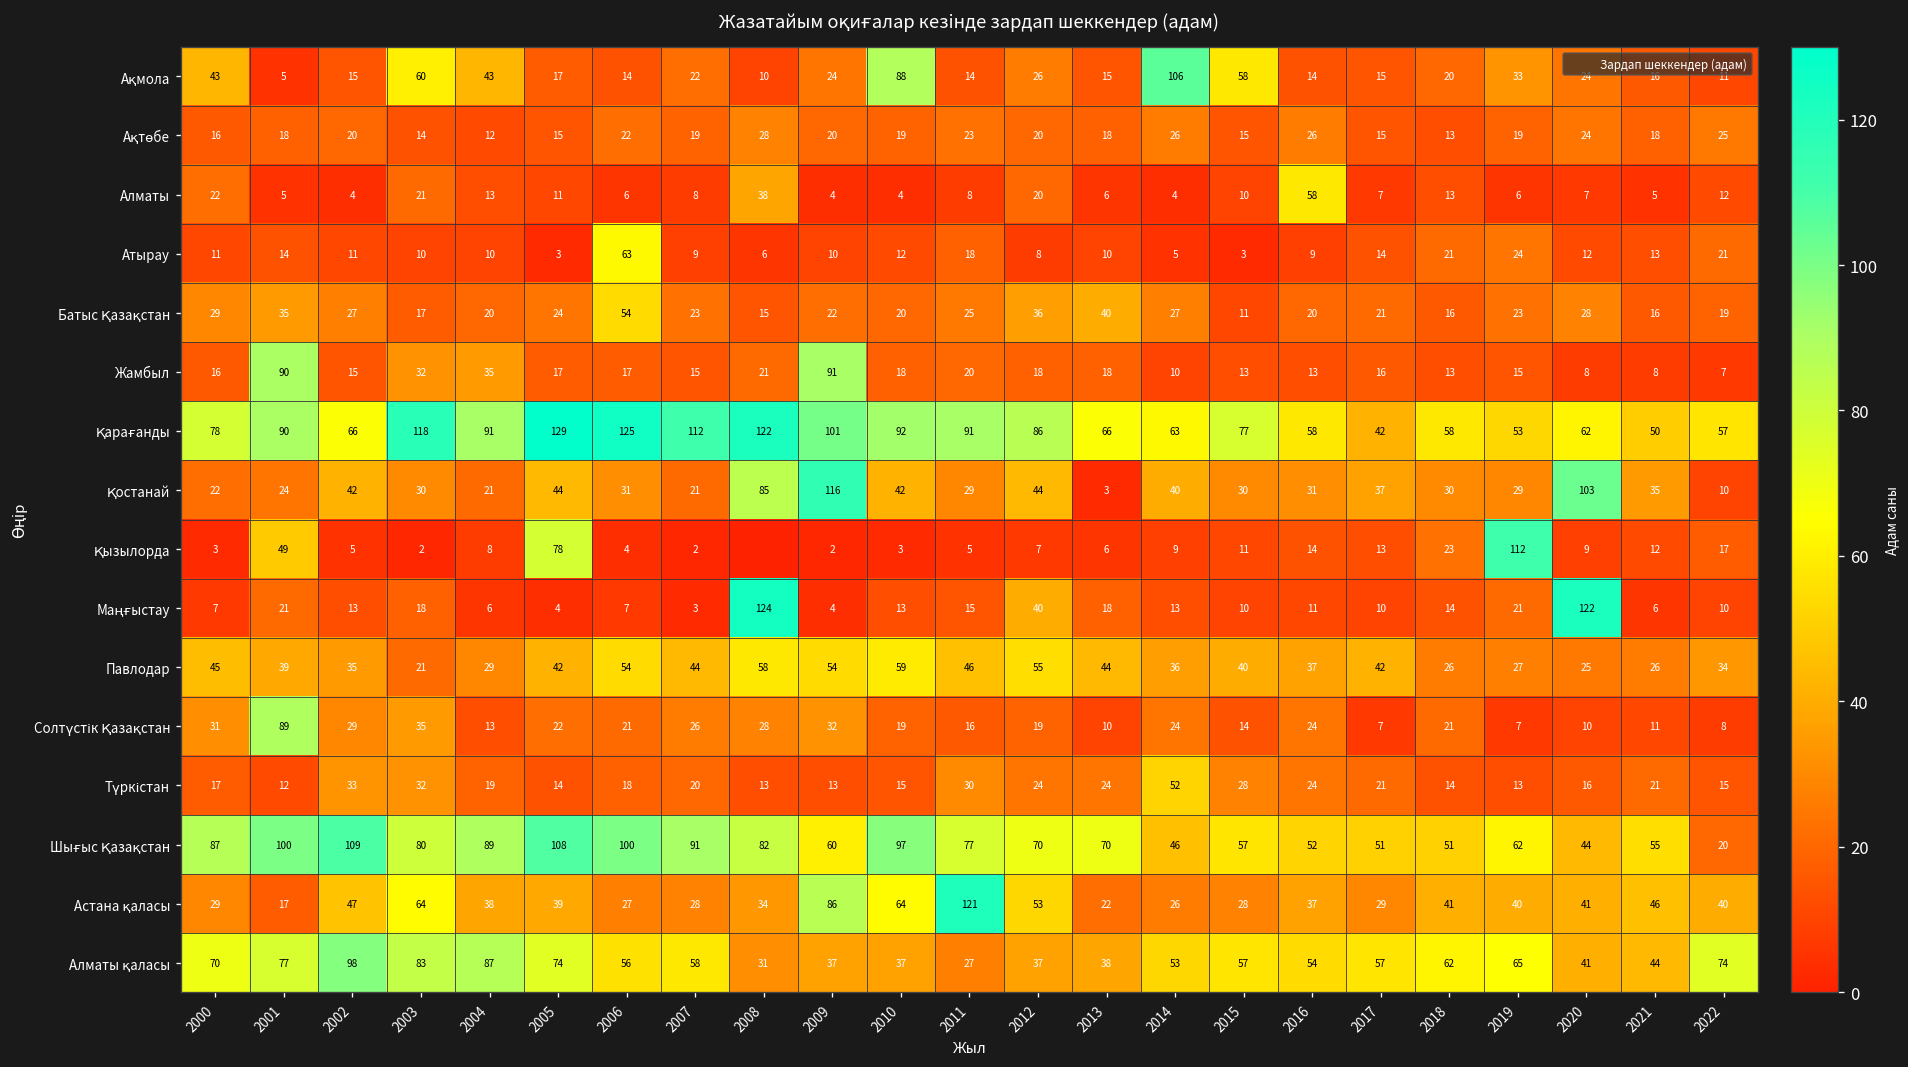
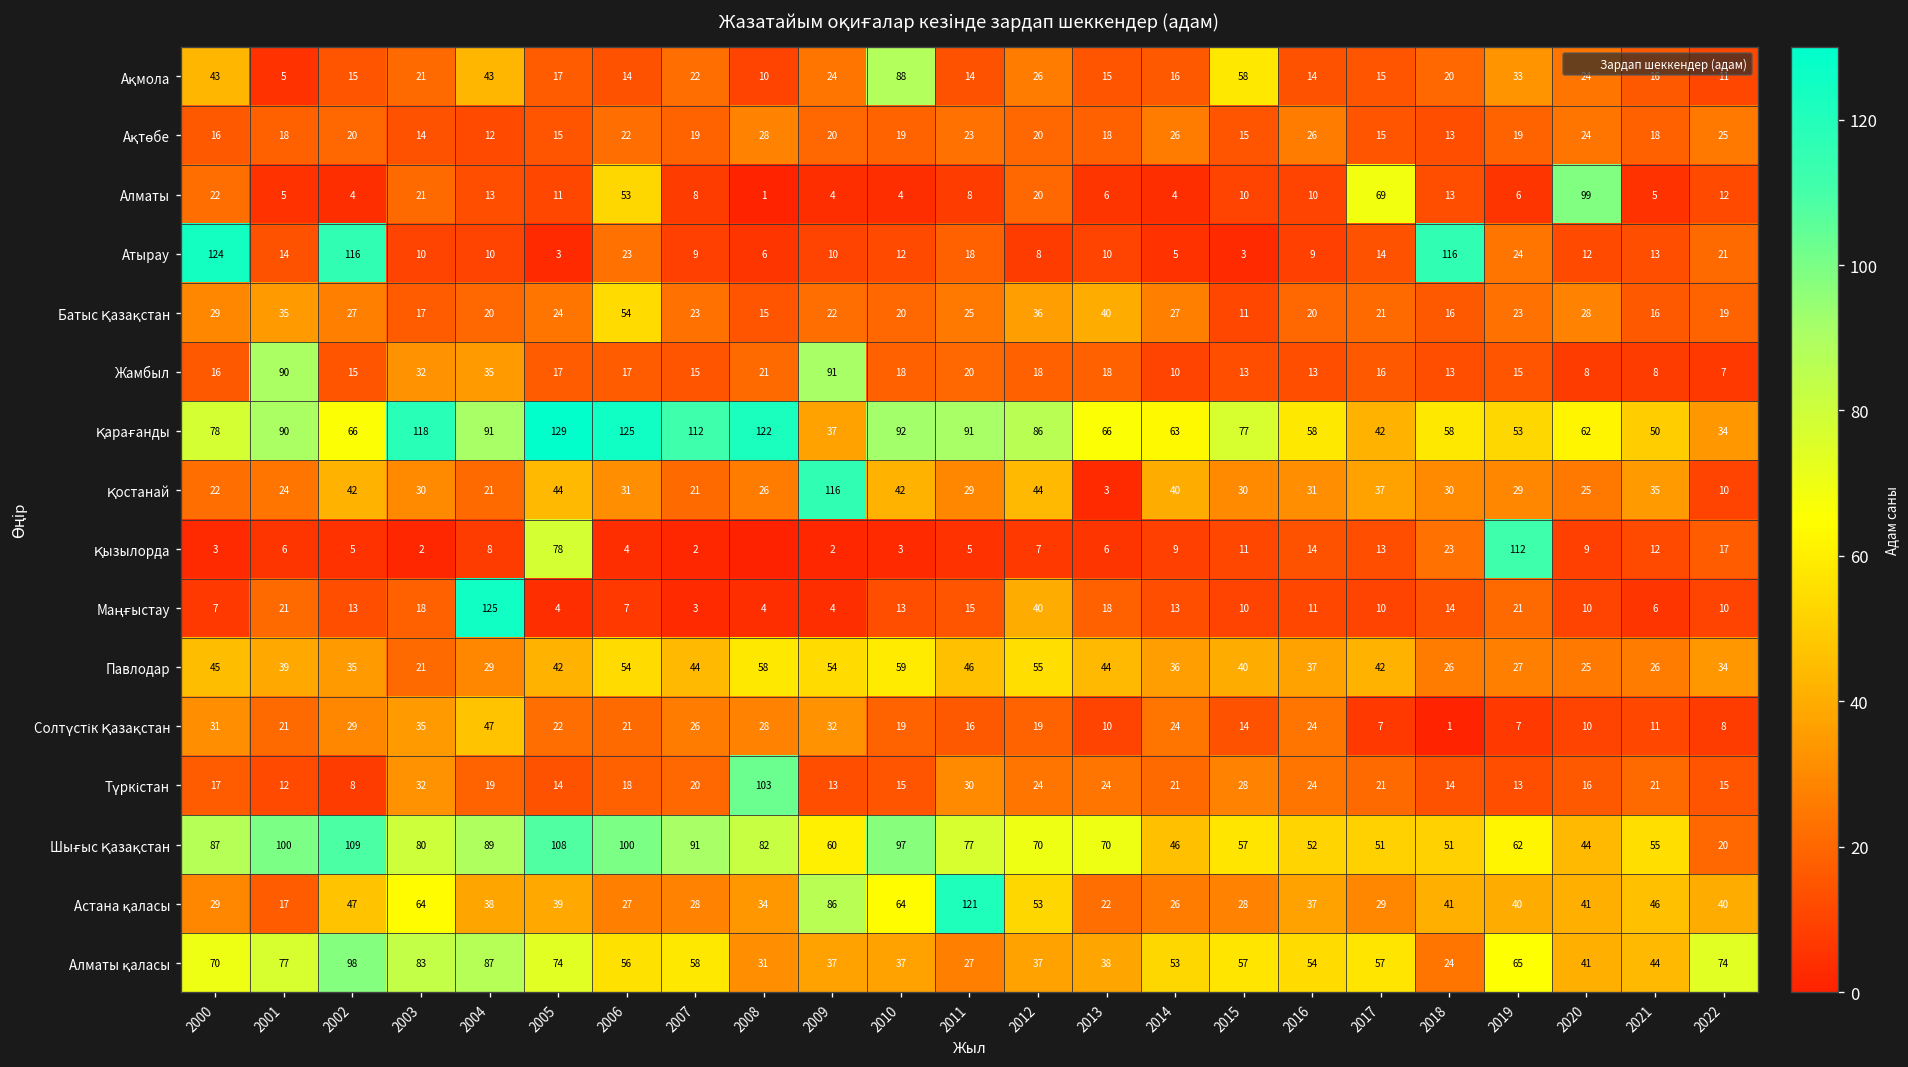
Ақмола, 2003: 60 -> 21
Ақмола, 2014: 106 -> 16
Алматы, 2006: 6 -> 53
Алматы, 2008: 38 -> 1
Алматы, 2016: 58 -> 10
Алматы, 2017: 7 -> 69
Алматы, 2020: 7 -> 99
Атырау, 2000: 11 -> 124
Атырау, 2002: 11 -> 116
Атырау, 2006: 63 -> 23
Атырау, 2018: 21 -> 116
Қарағанды, 2009: 101 -> 37
Қарағанды, 2022: 57 -> 34
Қостанай, 2008: 85 -> 26
Қостанай, 2020: 103 -> 25
Қызылорда, 2001: 49 -> 6
Маңғыстау, 2004: 6 -> 125
Маңғыстау, 2008: 124 -> 4
Маңғыстау, 2020: 122 -> 10
Солтүстік Қазақстан, 2001: 89 -> 21
Солтүстік Қазақстан, 2004: 13 -> 47
Солтүстік Қазақстан, 2018: 21 -> 1
Түркістан, 2002: 33 -> 8
Түркістан, 2008: 13 -> 103
Түркістан, 2014: 52 -> 21
Алматы қаласы, 2018: 62 -> 24
